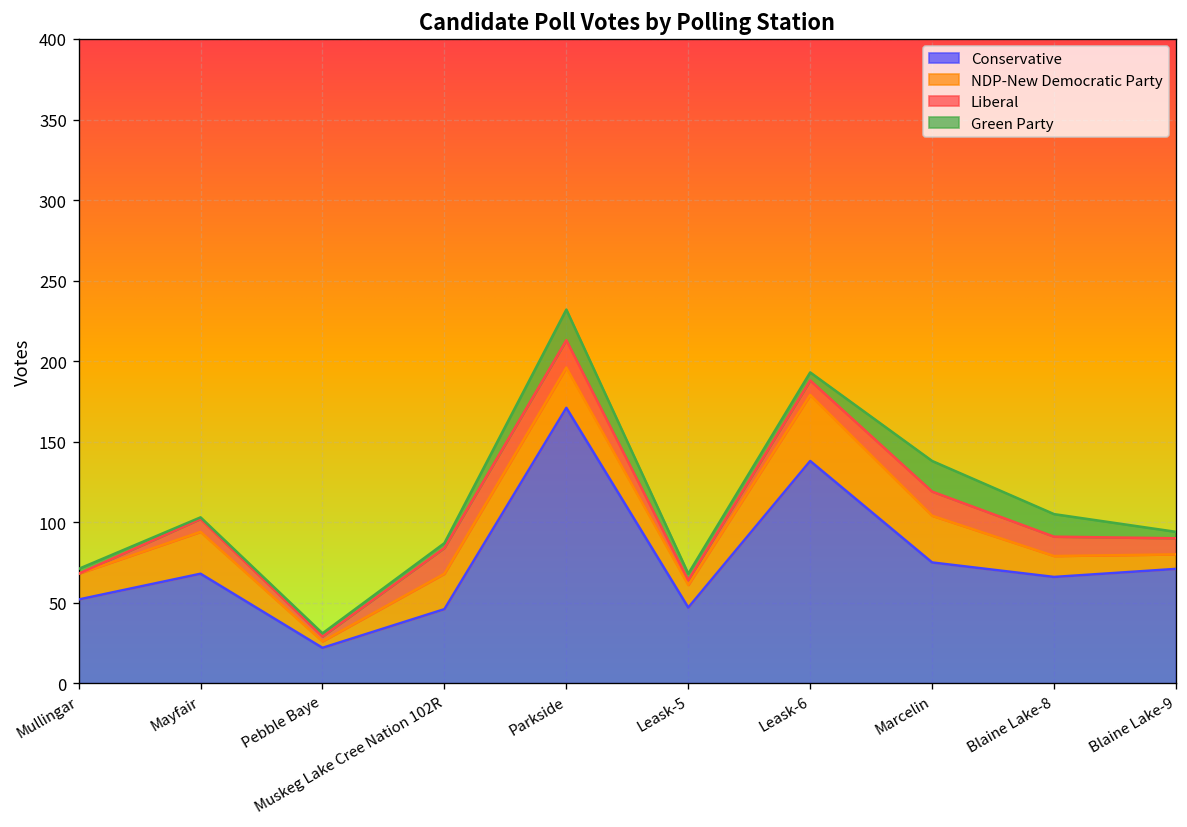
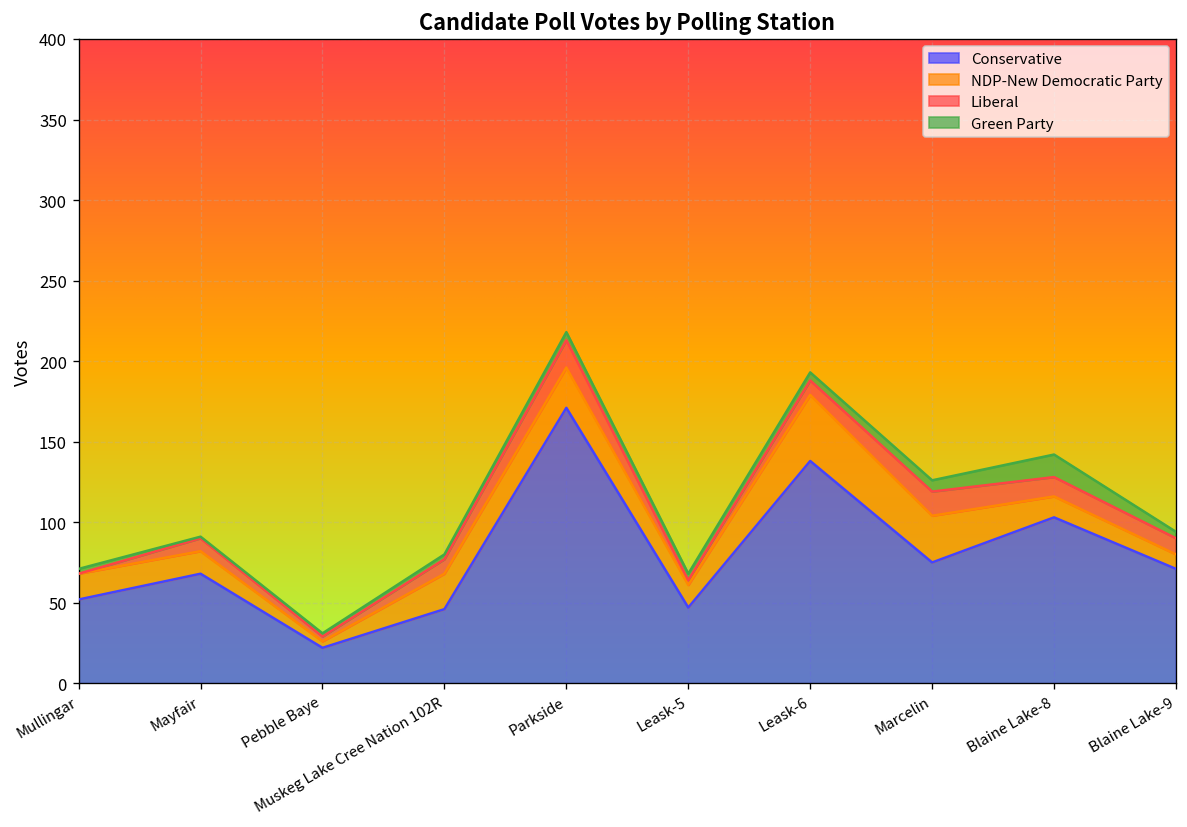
NDP-New Democratic Party, Mayfair: 26 -> 14
Liberal, Muskeg Lake Cree Nation 102R: 16 -> 9
Green Party, Parkside: 19 -> 5
Green Party, Marcelin: 19 -> 7
Conservative, Blaine Lake-8: 66 -> 103
